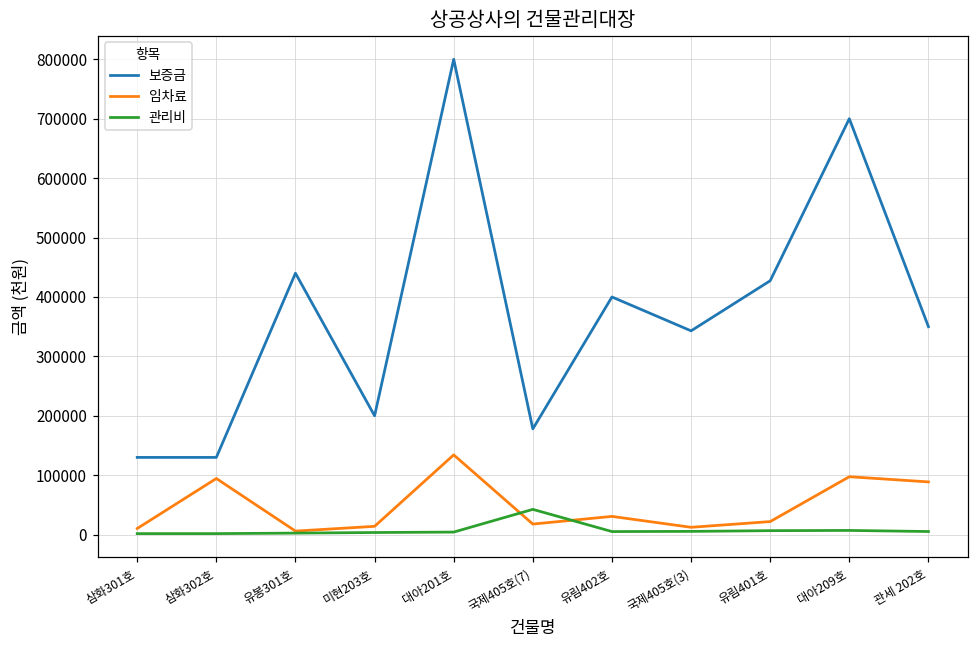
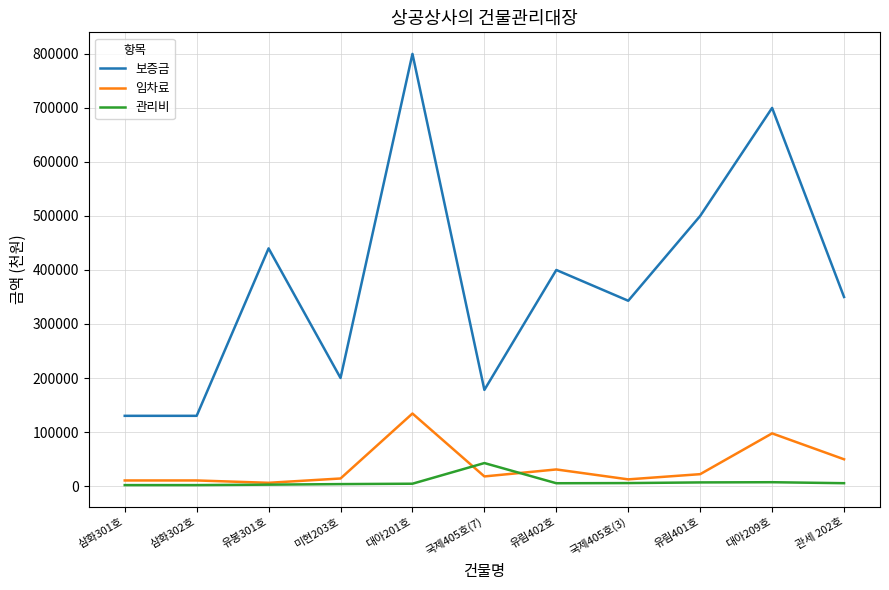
임차료, 삼화302호: 90000 -> 10000
보증금, 유림401호: 430000 -> 500000
임차료, 관세 202호: 90000 -> 50000
